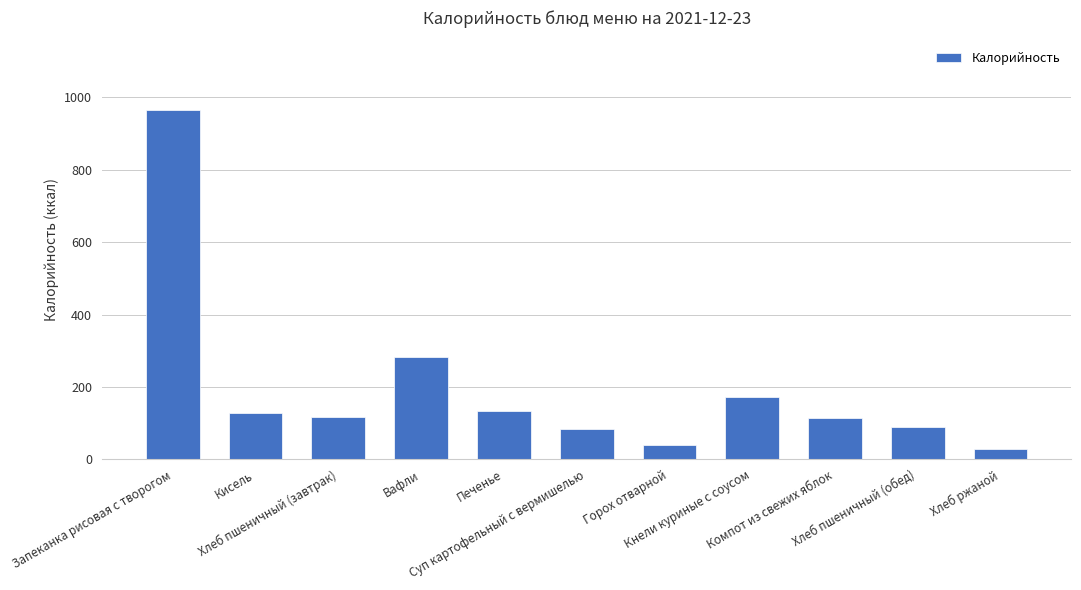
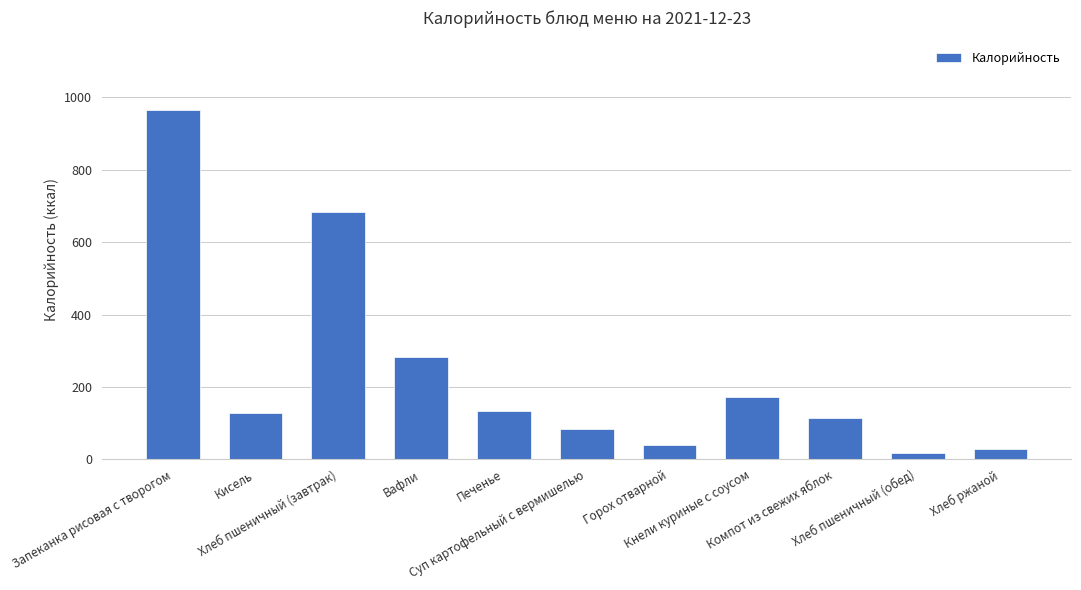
Хлеб пшеничный (завтрак): 120 -> 680
Хлеб пшеничный (обед): 90 -> 20
